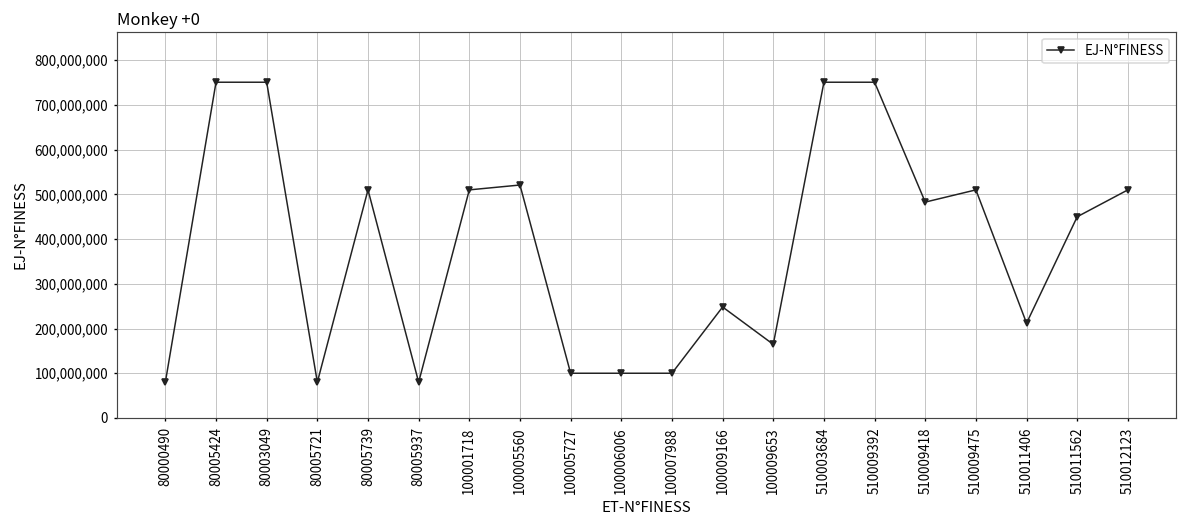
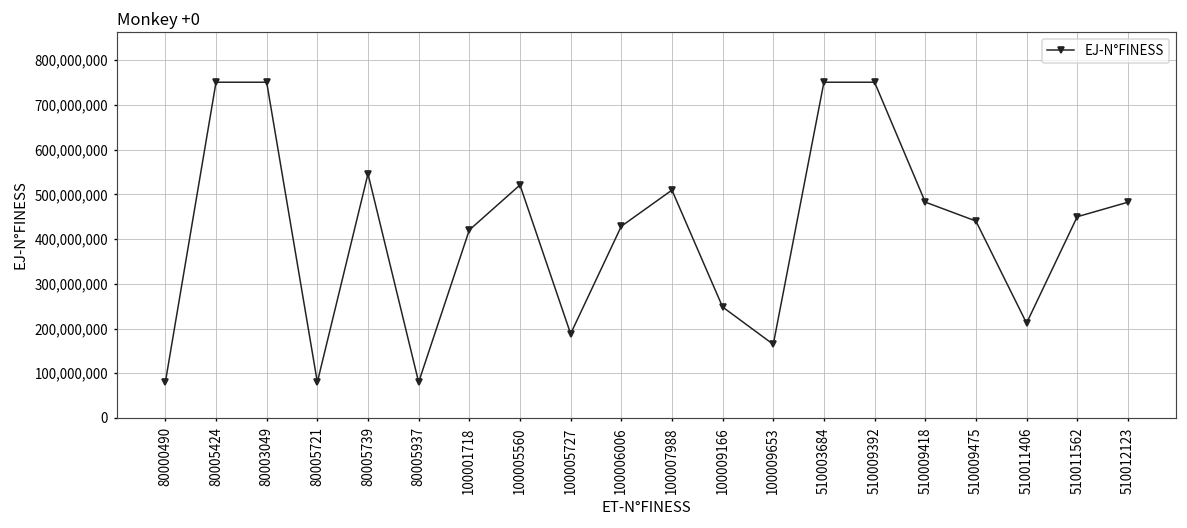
80005739: 510,000,000 -> 550,000,000
100001718: 510,000,000 -> 420,000,000
100005727: 100,000,000 -> 190,000,000
100006006: 100,000,000 -> 430,000,000
100007988: 100,000,000 -> 510,000,000
510009475: 510,000,000 -> 440,000,000
510012123: 510,000,000 -> 480,000,000
